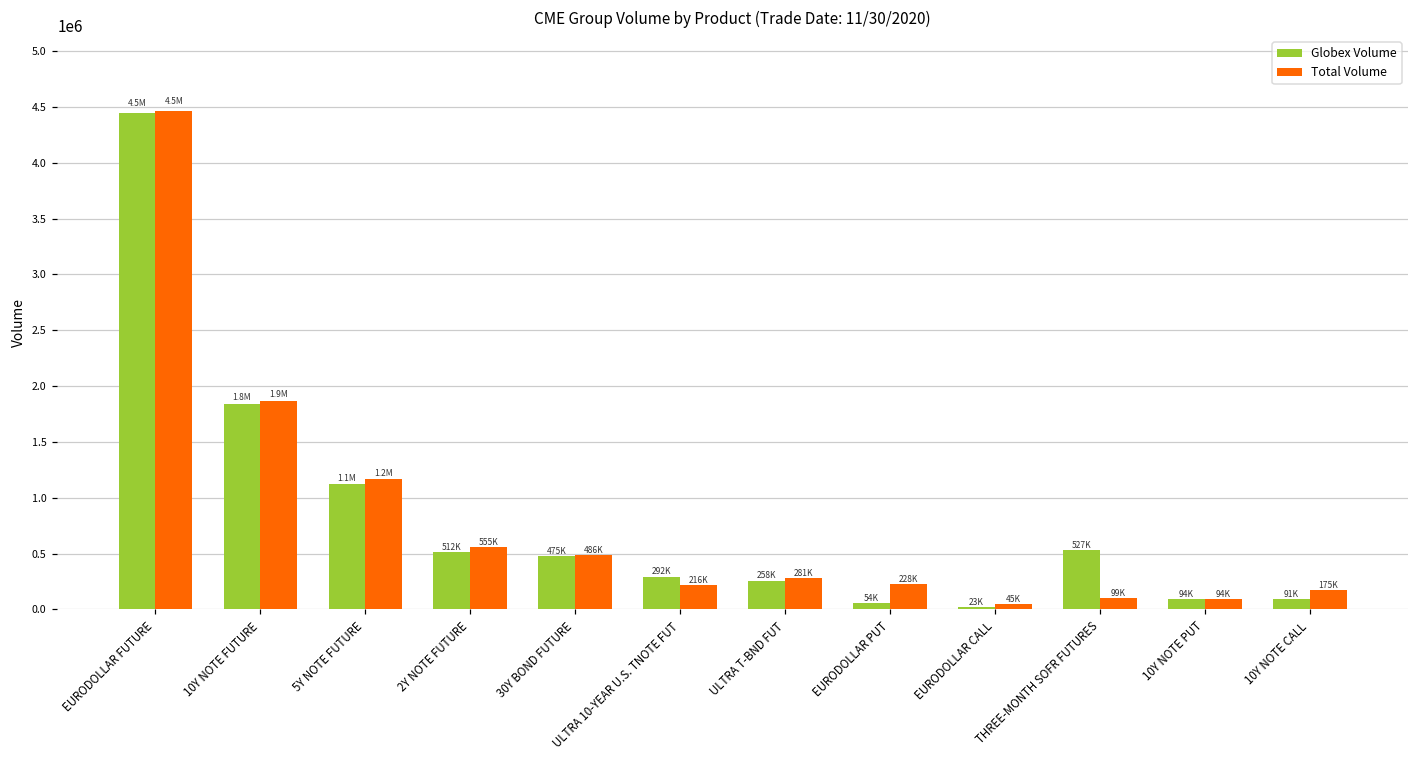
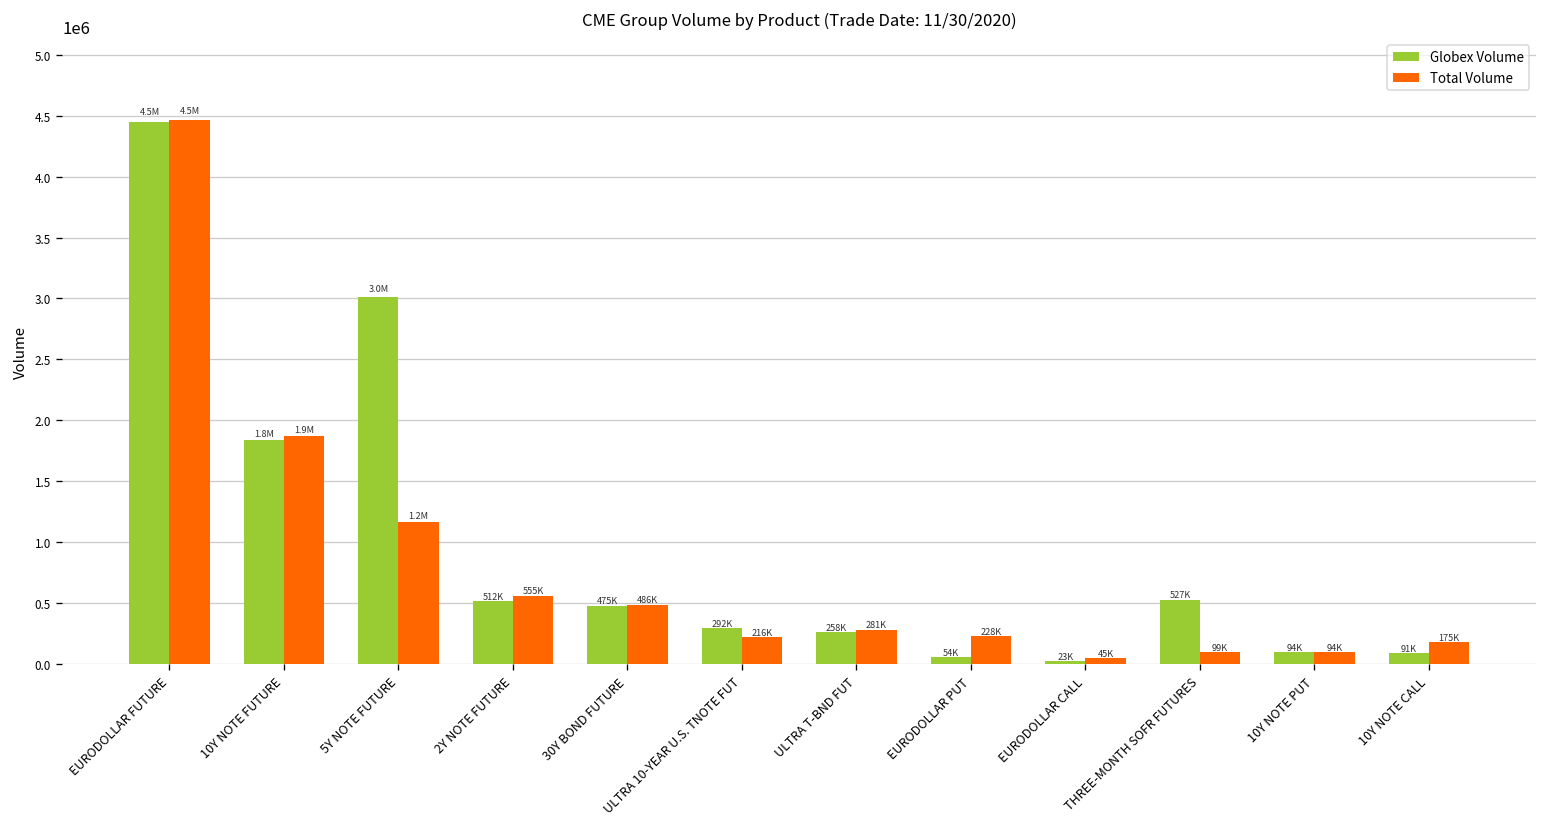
Globex Volume, 5Y NOTE FUTURE: 1.1M -> 3.0M
